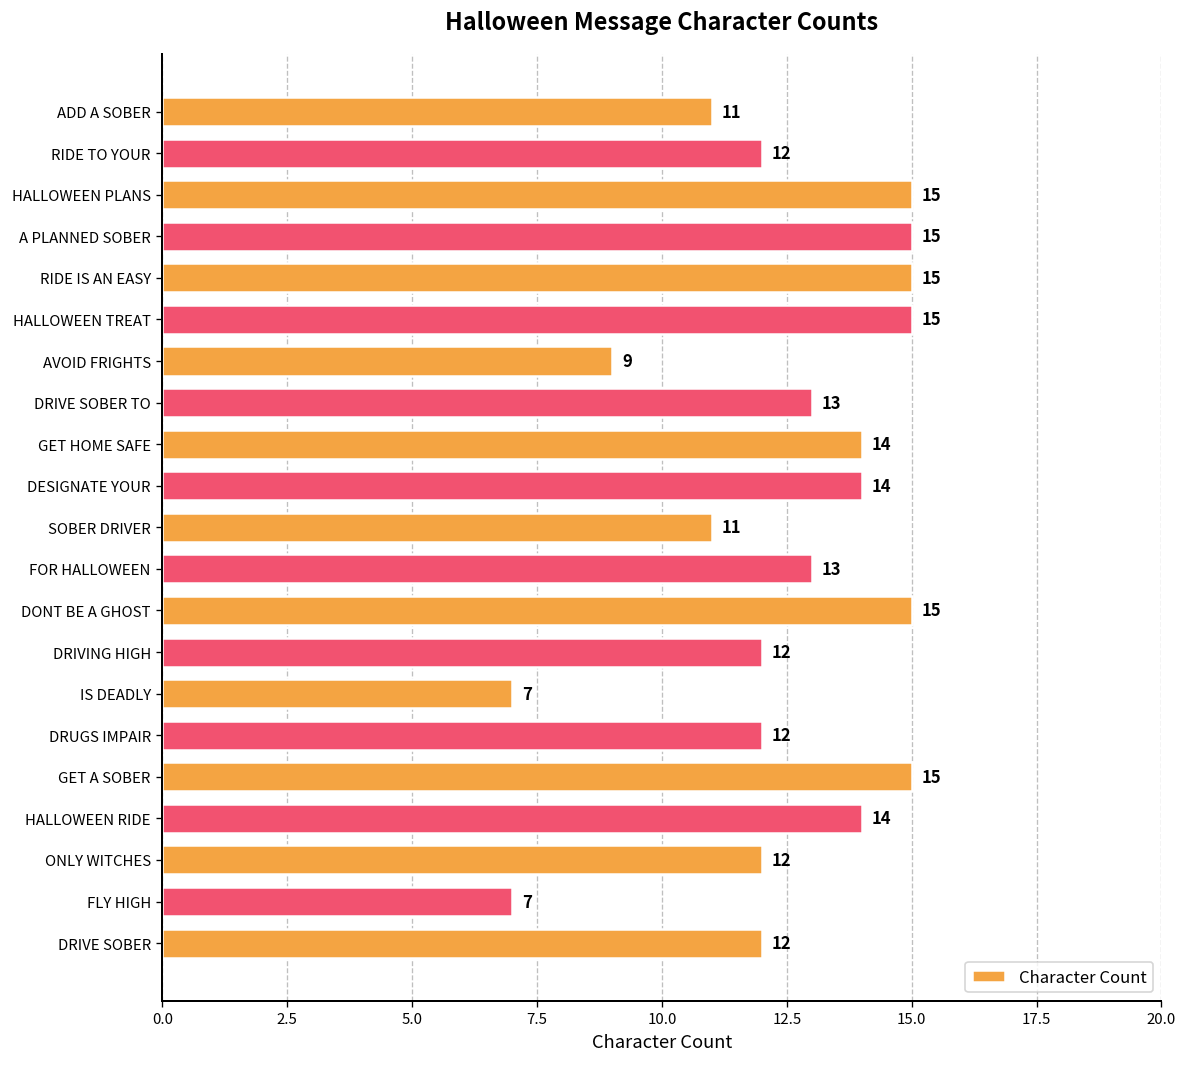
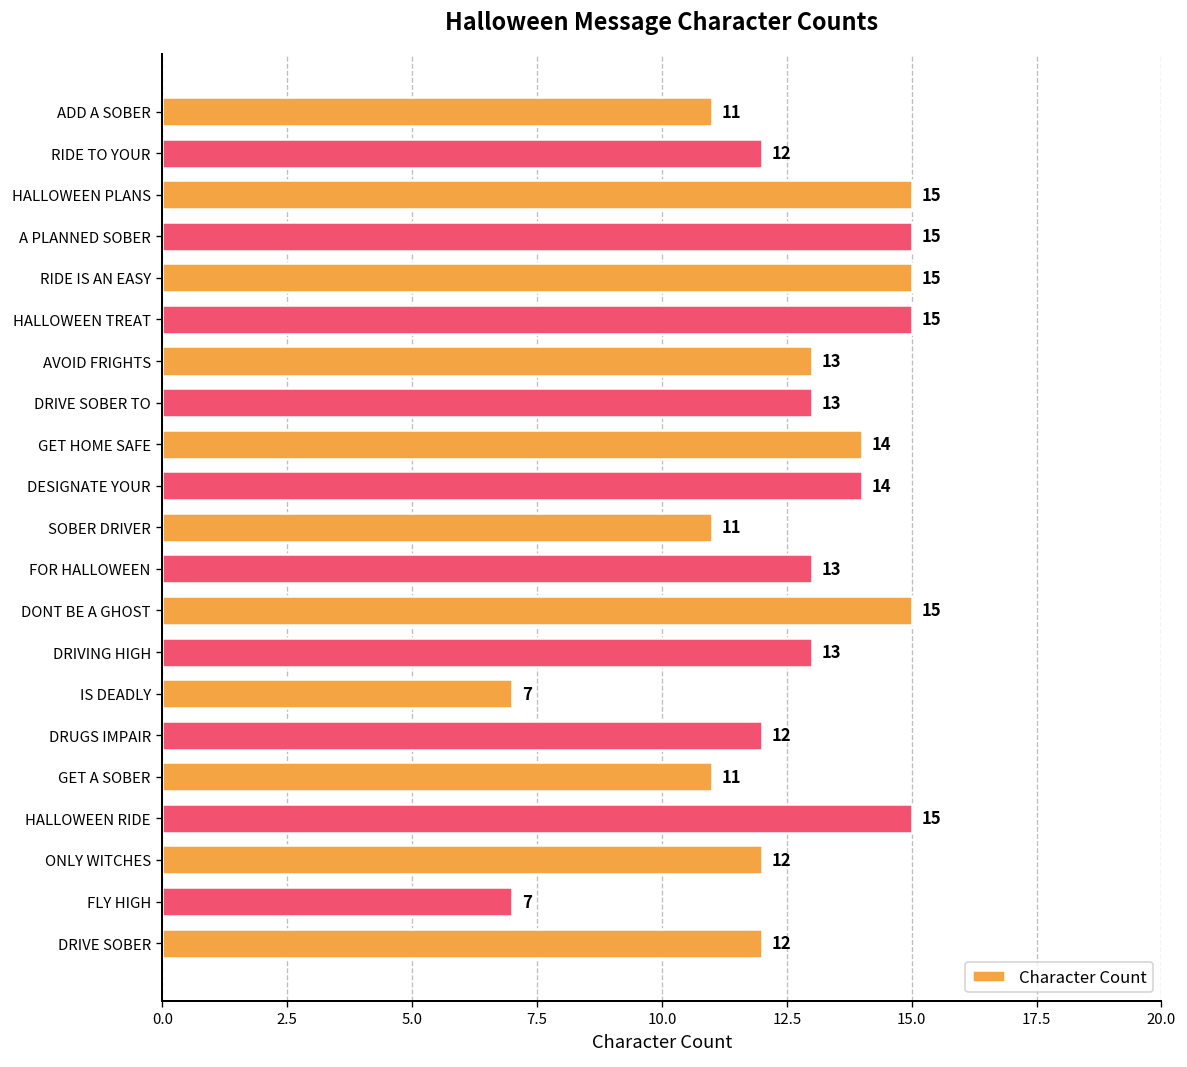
AVOID FRIGHTS: 9 -> 13
DRIVING HIGH: 12 -> 13
GET A SOBER: 15 -> 11
HALLOWEEN RIDE: 14 -> 15
